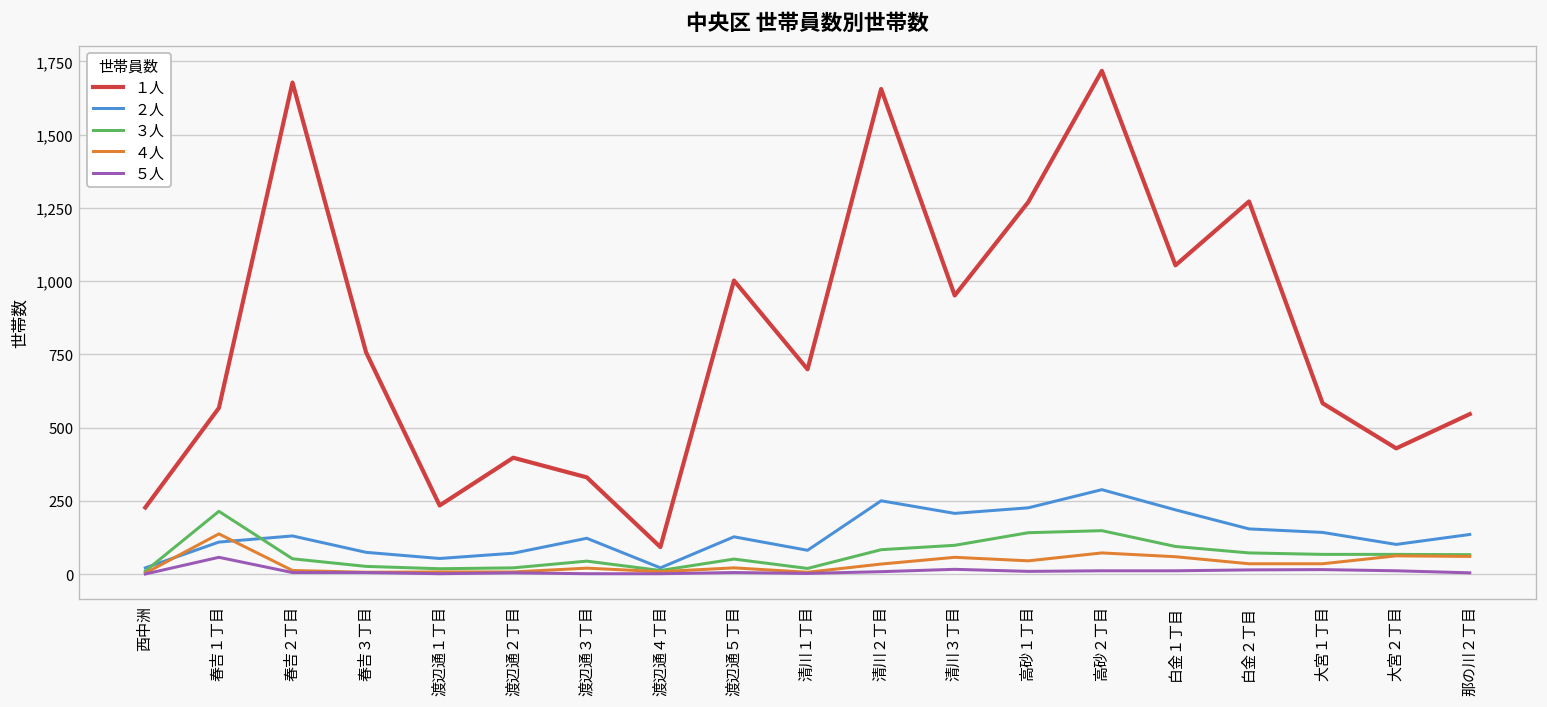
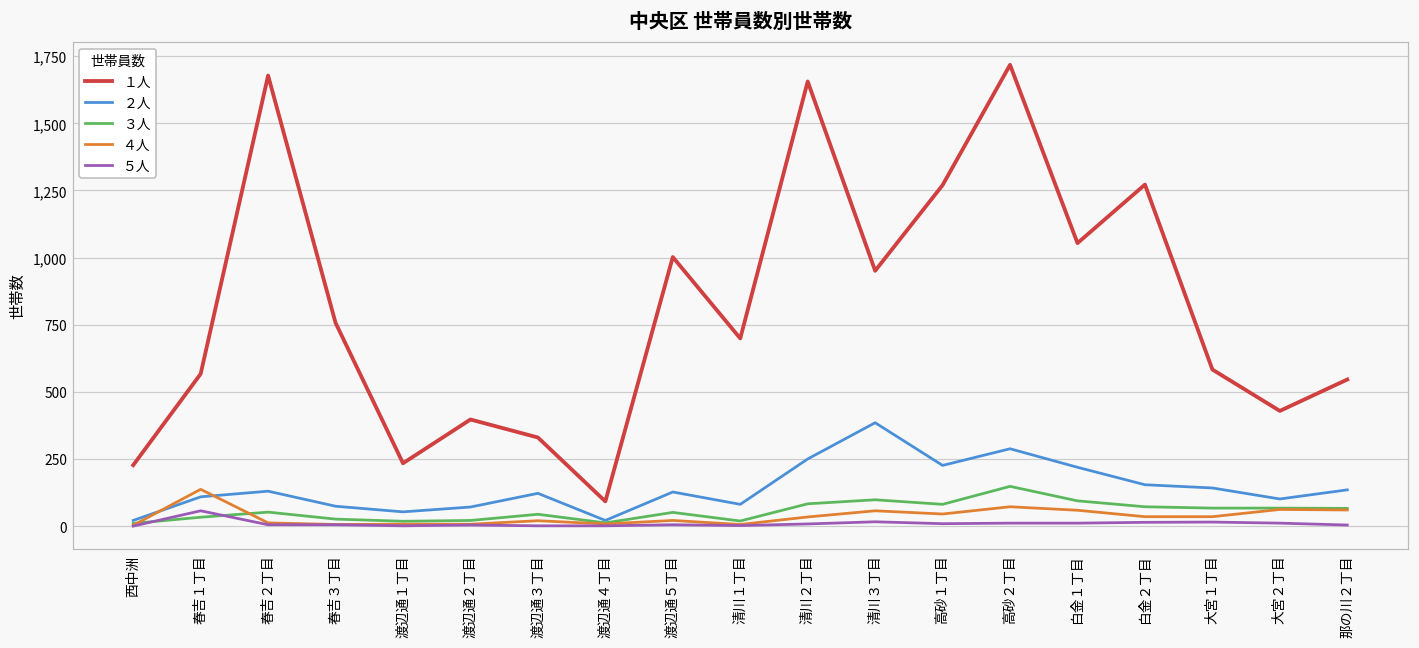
３人, 春吉１丁目: 210 -> 30
２人, 清川３丁目: 210 -> 390
３人, 高砂１丁目: 140 -> 80
